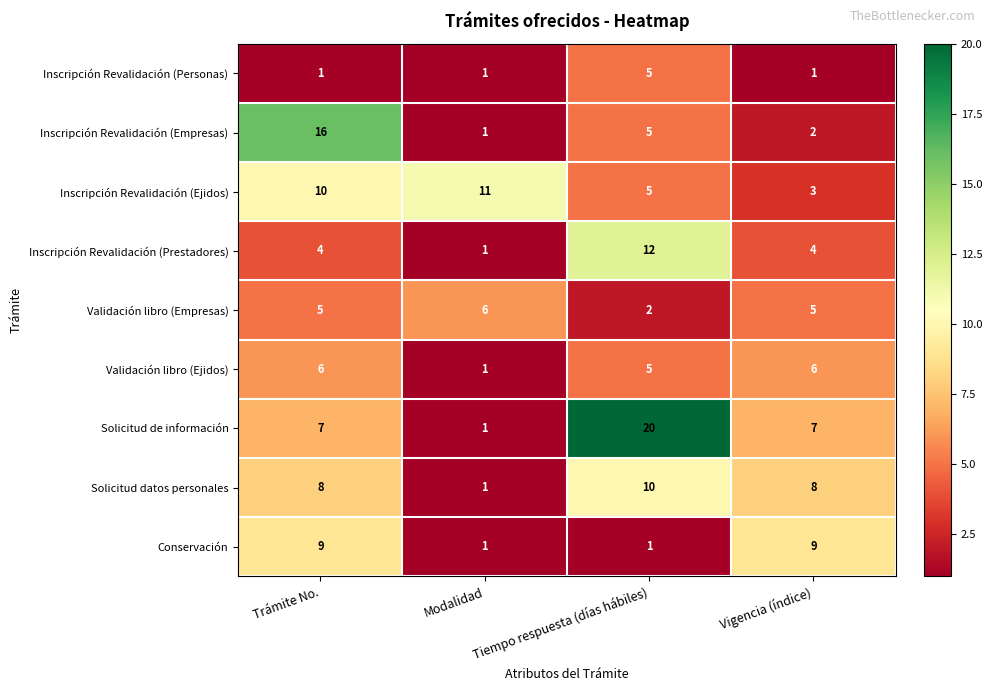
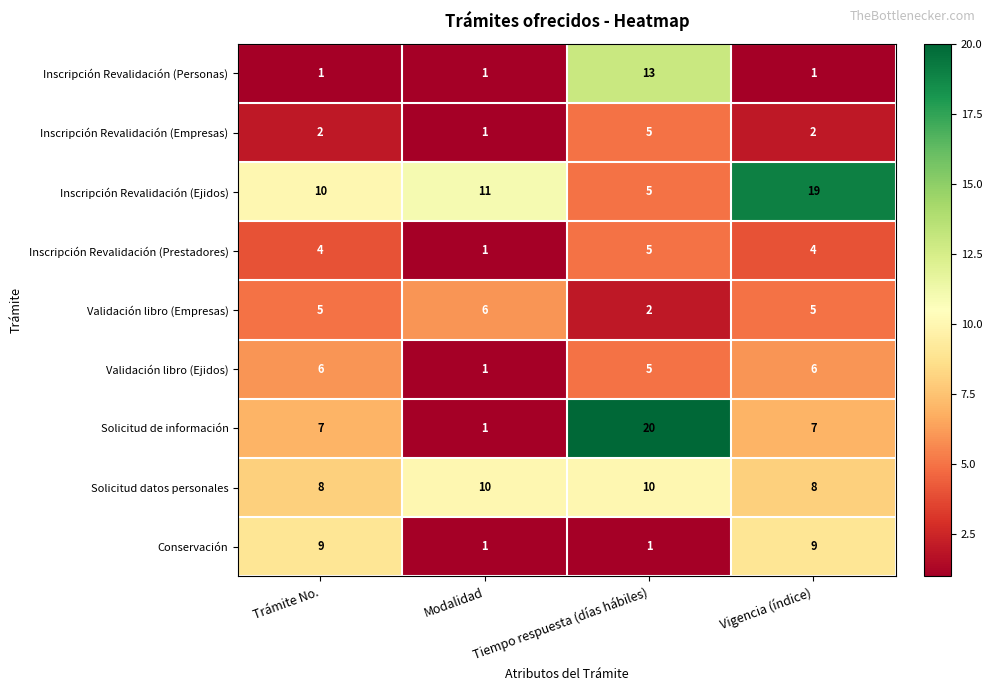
Inscripción Revalidación (Personas), Tiempo respuesta (días hábiles): 5 -> 13
Inscripción Revalidación (Empresas), Trámite No.: 16 -> 2
Inscripción Revalidación (Ejidos), Vigencia (índice): 3 -> 19
Inscripción Revalidación (Prestadores), Tiempo respuesta (días hábiles): 12 -> 5
Solicitud datos personales, Modalidad: 1 -> 10
